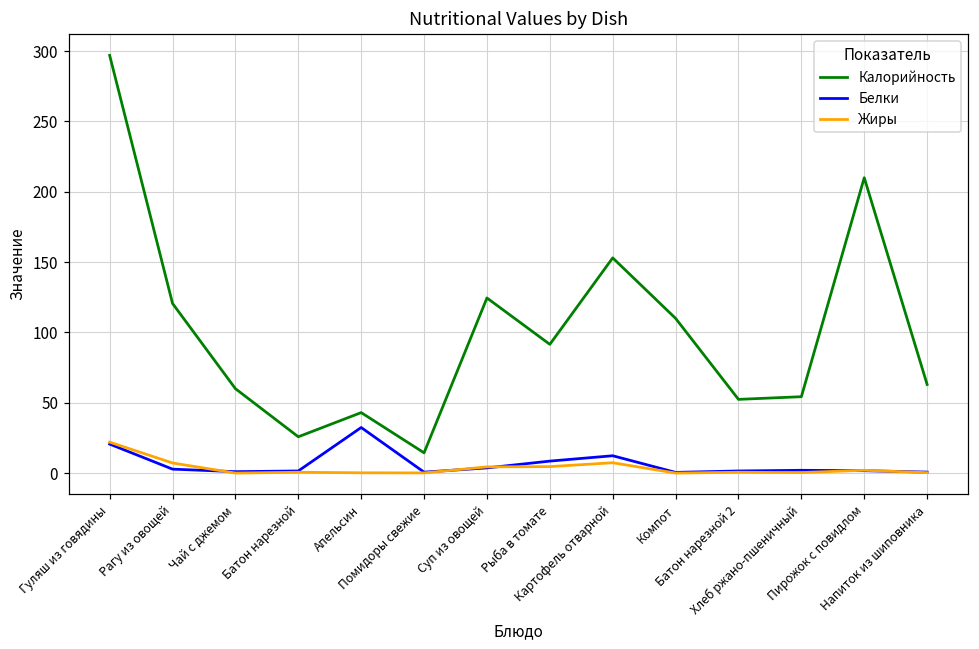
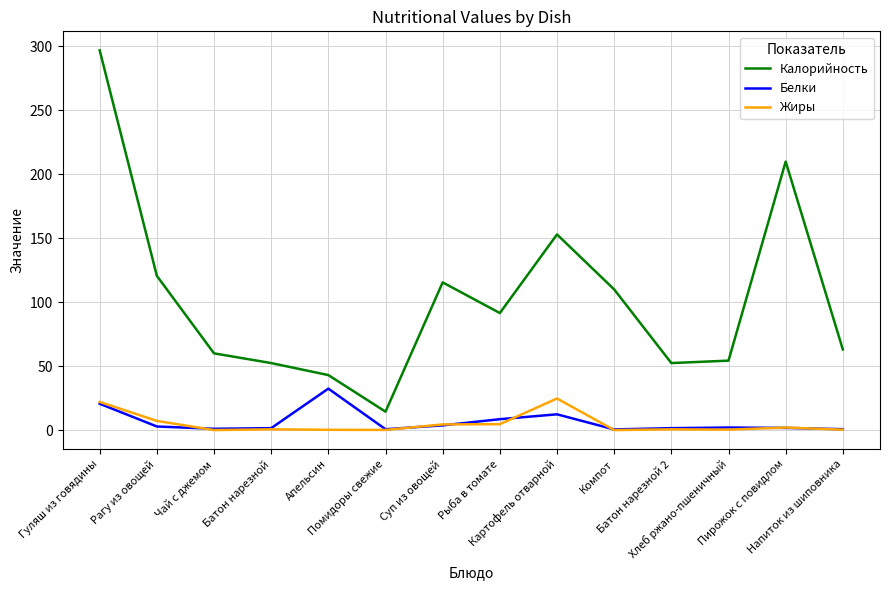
Калорийность, Батон нарезной: 26 -> 52
Калорийность, Суп из овощей: 125 -> 116
Жиры, Картофель отварной: 7 -> 25
